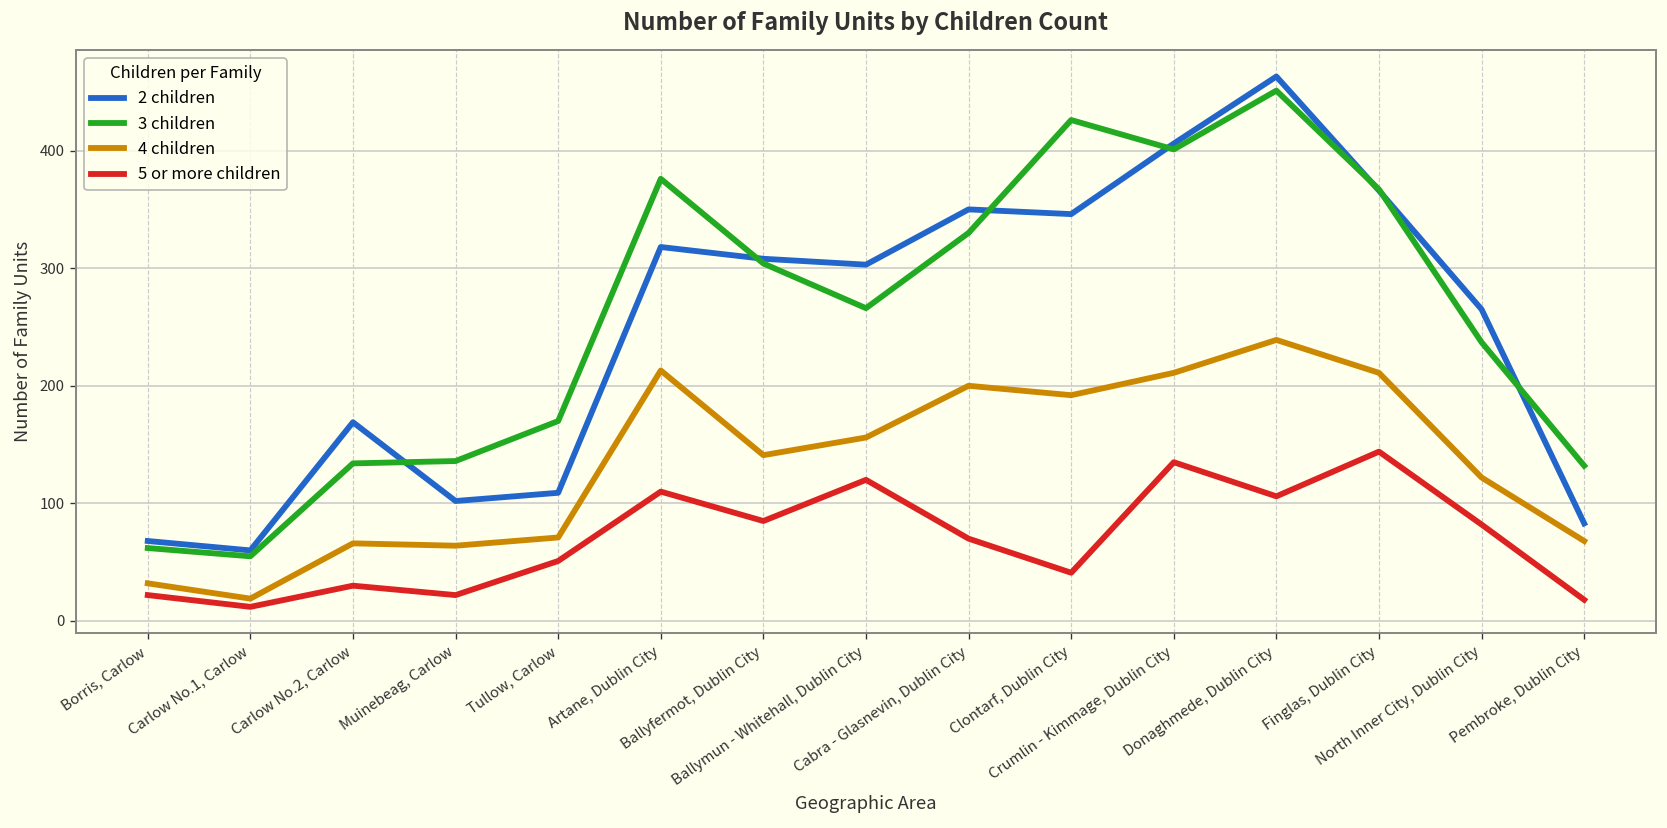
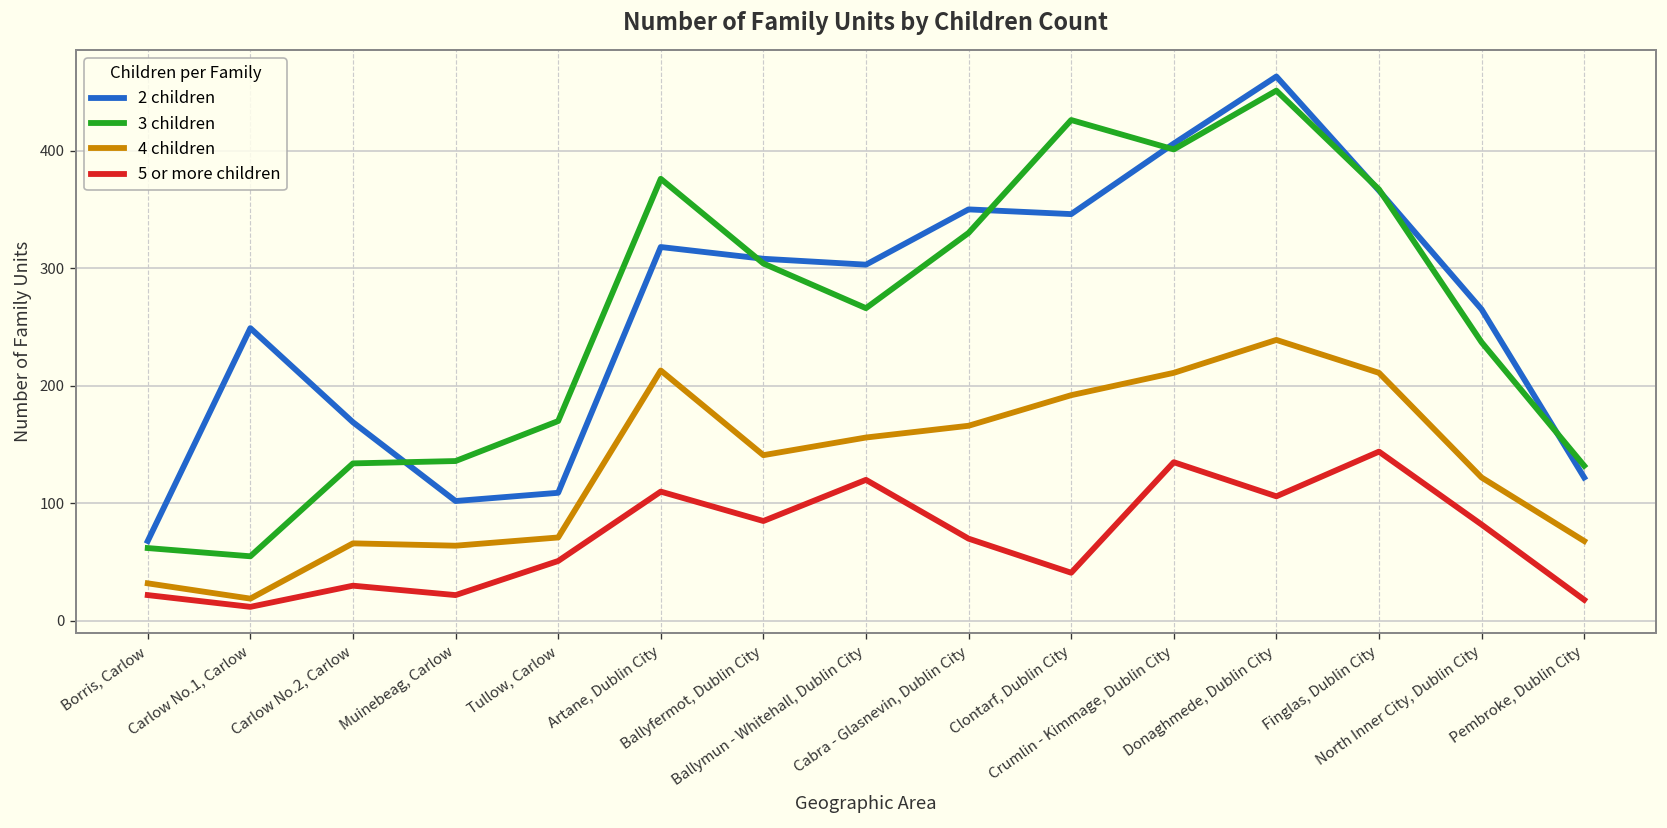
2 children, Carlow No.1, Carlow: 60 -> 250
4 children, Cabra - Glasnevin, Dublin City: 200 -> 170
2 children, Pembroke, Dublin City: 80 -> 120
